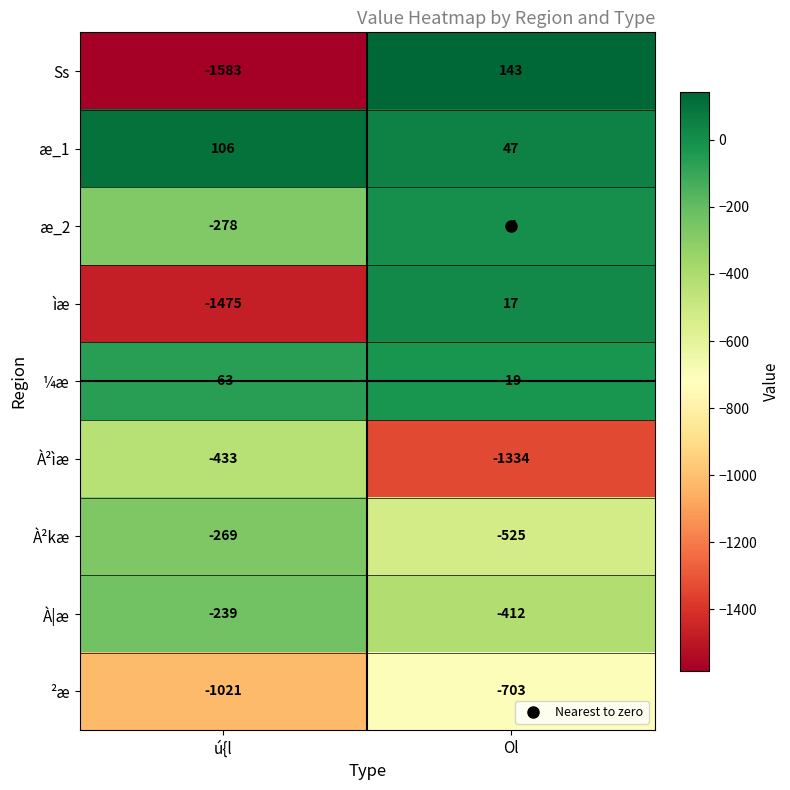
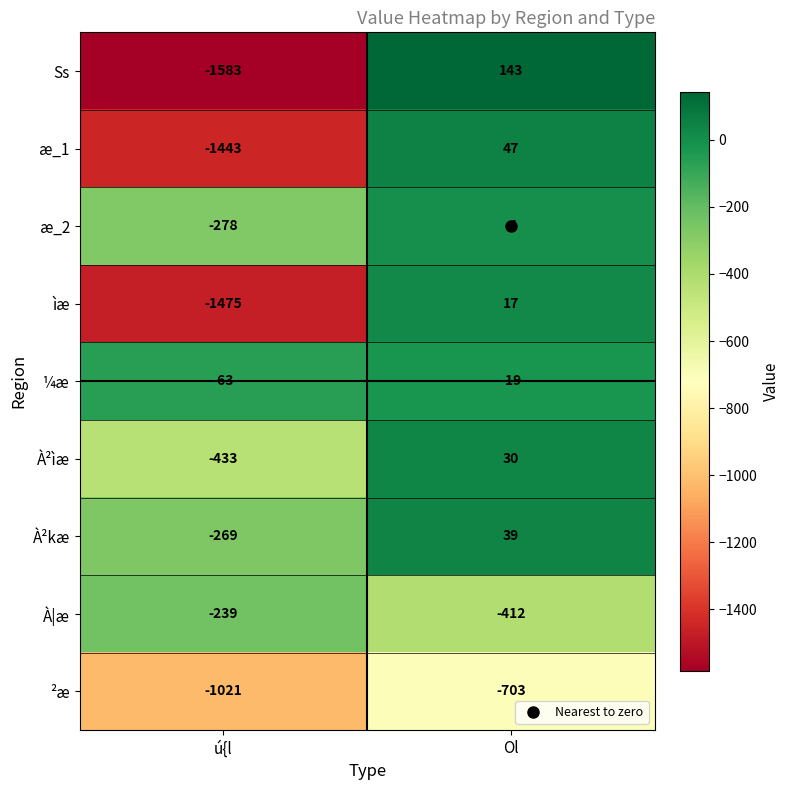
æ_1, ú{l: 106 -> -1443
À²ìæ, Ol: -1334 -> 30
À²kæ, Ol: -525 -> 39
